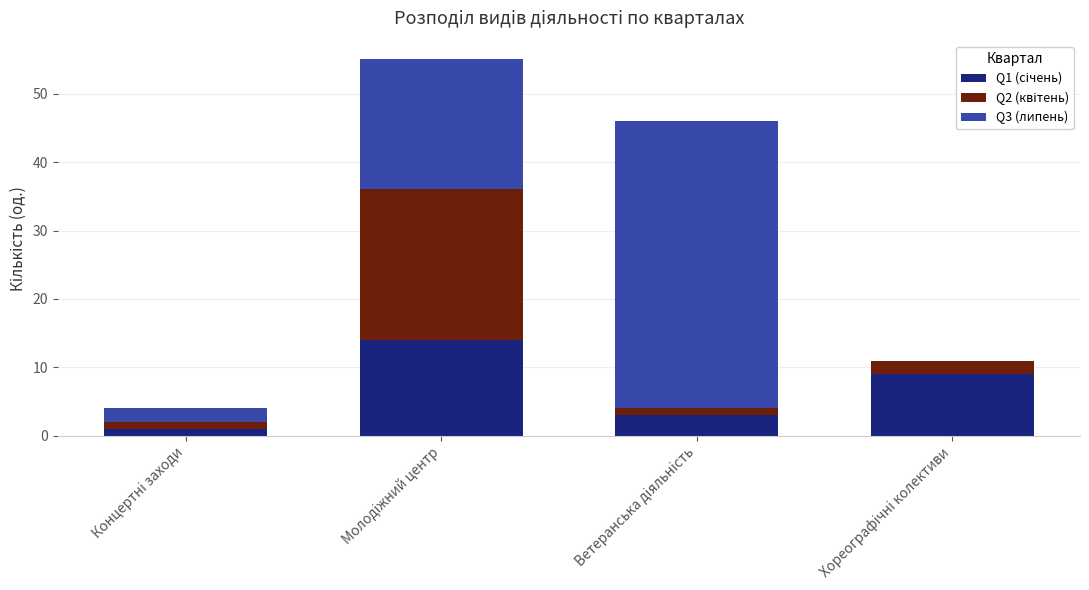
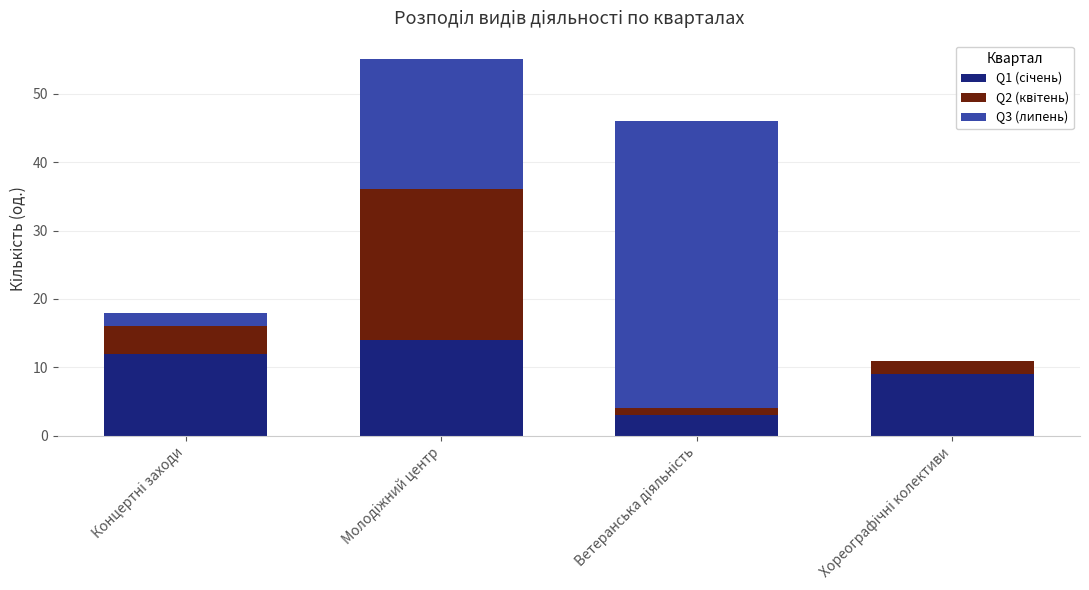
Q1 (січень), Концертні заходи: 1 -> 12
Q2 (квітень), Концертні заходи: 1 -> 4
